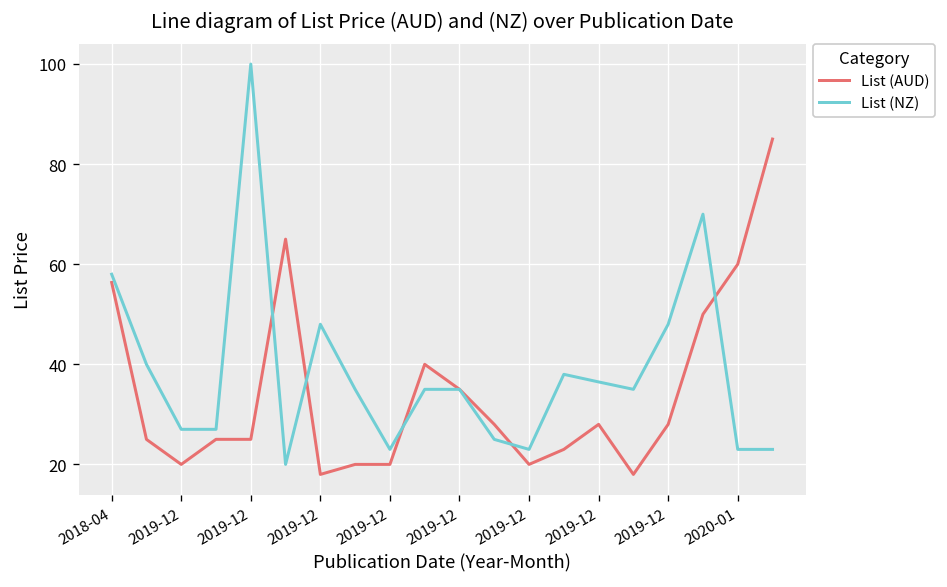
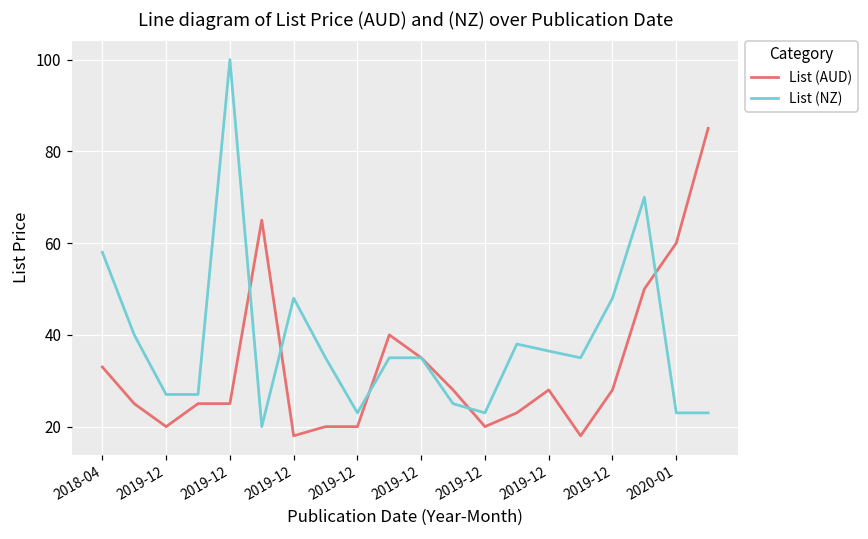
List (AUD), 2018-04: 56 -> 33
